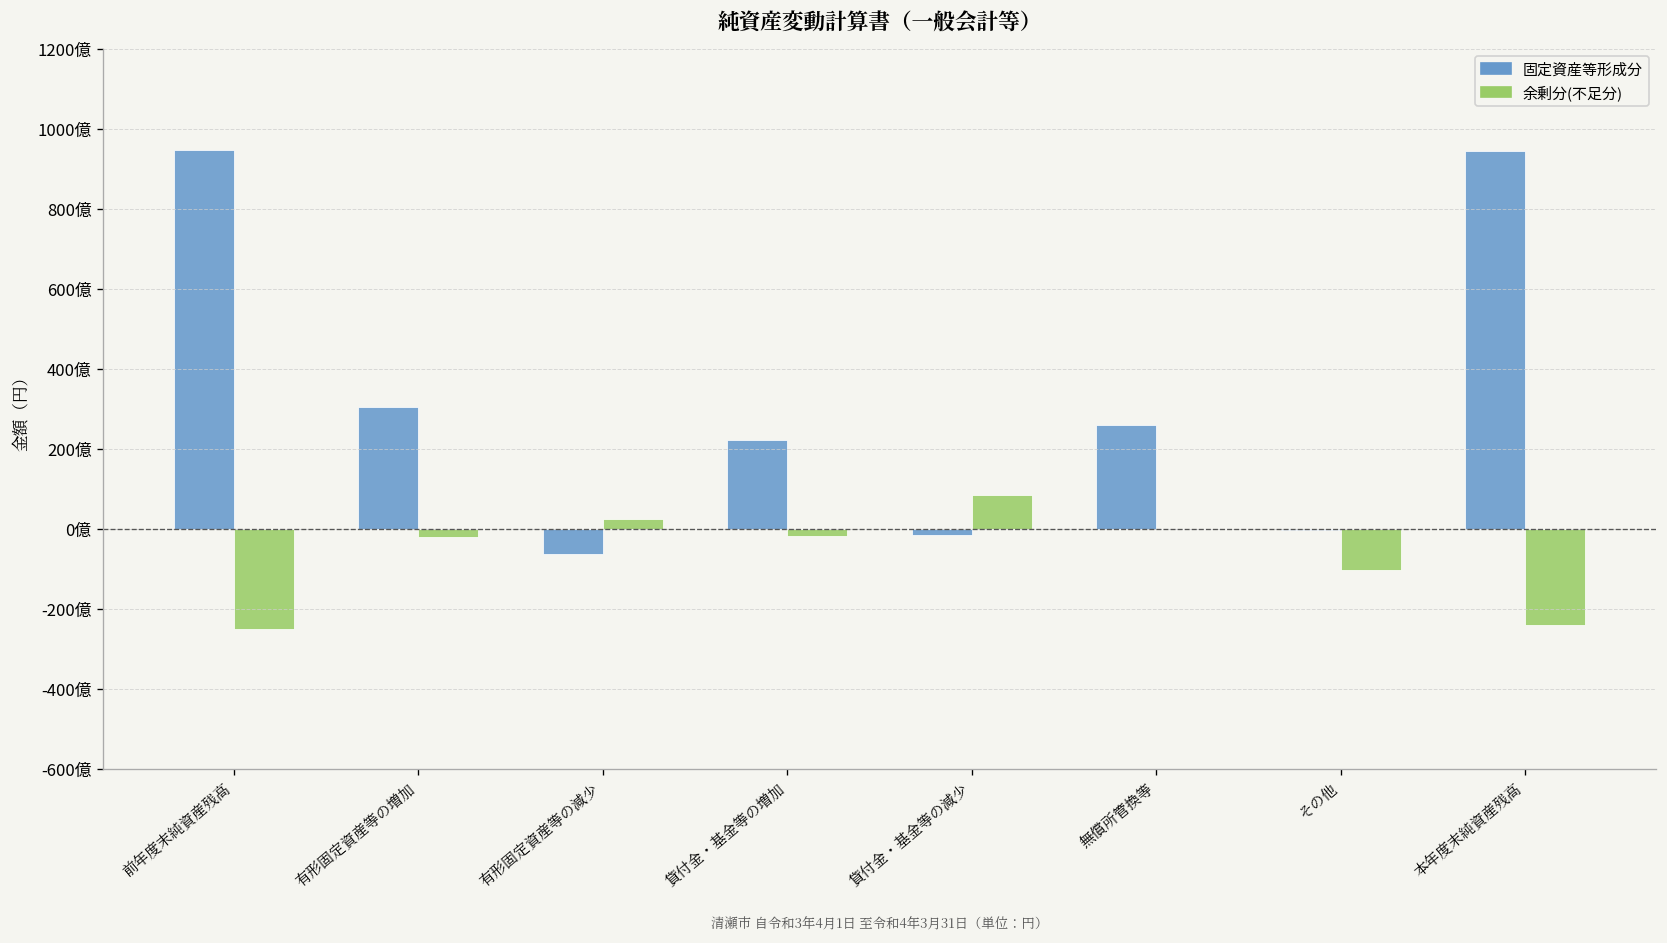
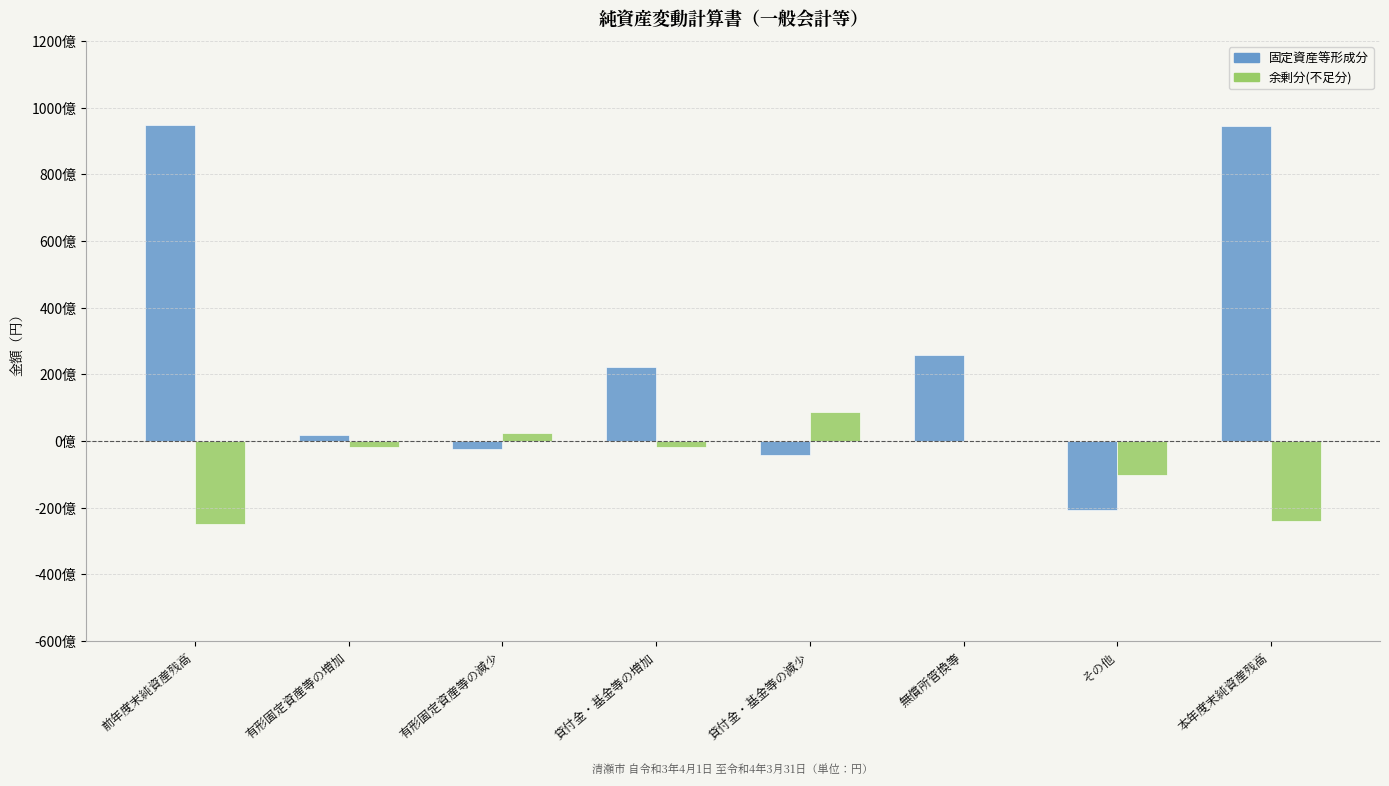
固定資産等形成分, 有形固定資産等の増加: 300億 -> 20億
固定資産等形成分, 有形固定資産等の減少: -60億 -> -20億
固定資産等形成分, 貸付金・基金等の減少: -20億 -> -40億
固定資産等形成分, その他: 0億 -> -210億
